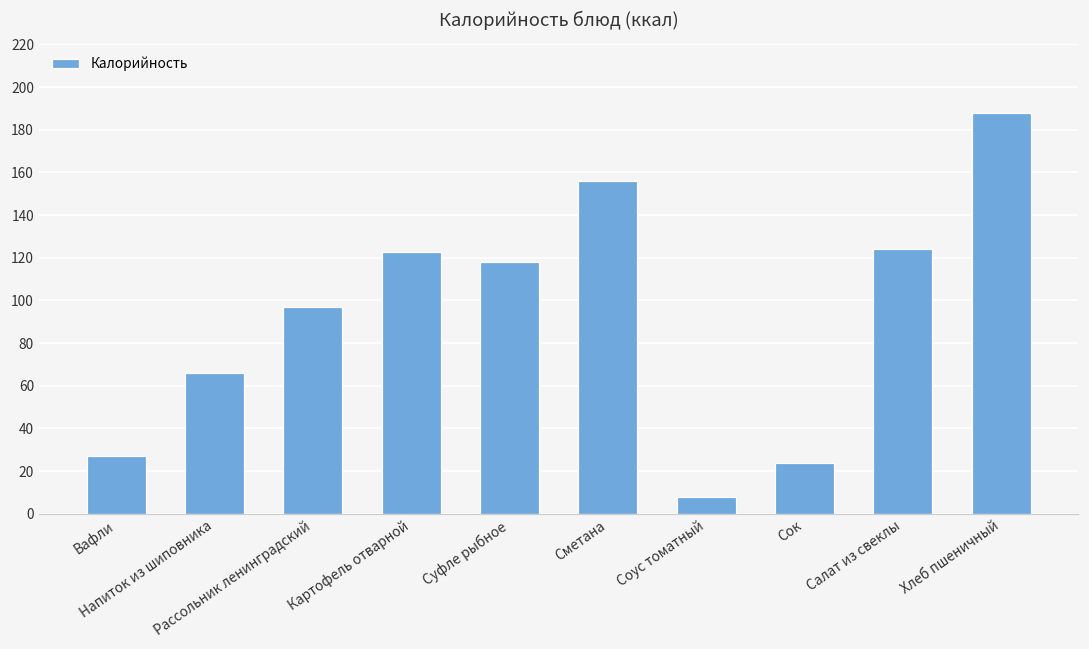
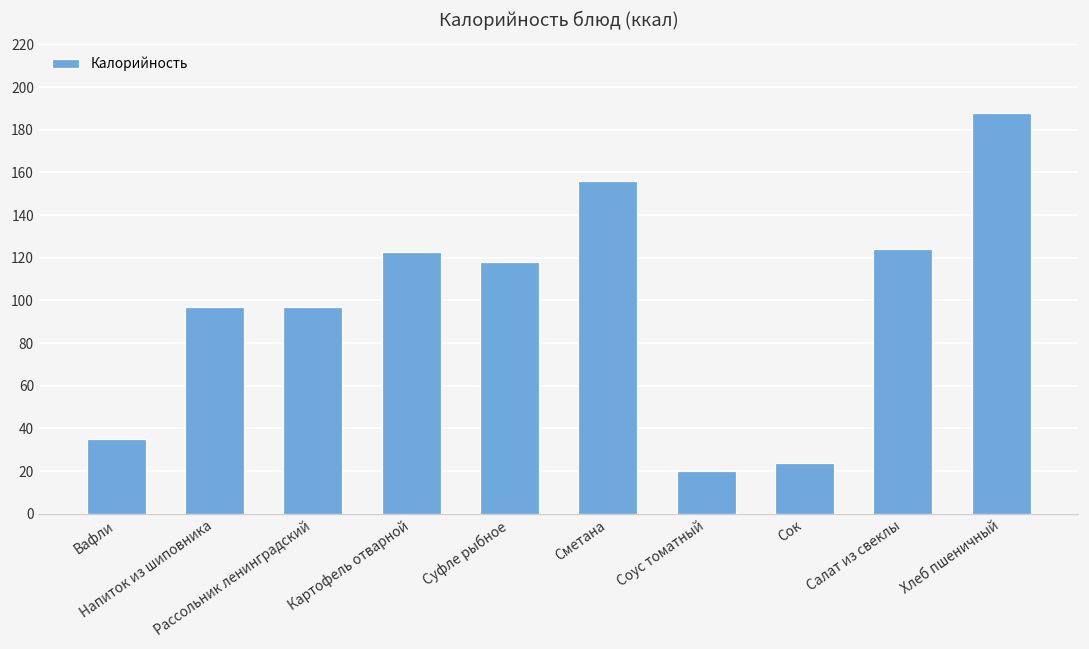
Вафли: 27 -> 35
Напиток из шиповника: 66 -> 97
Соус томатный: 8 -> 20
